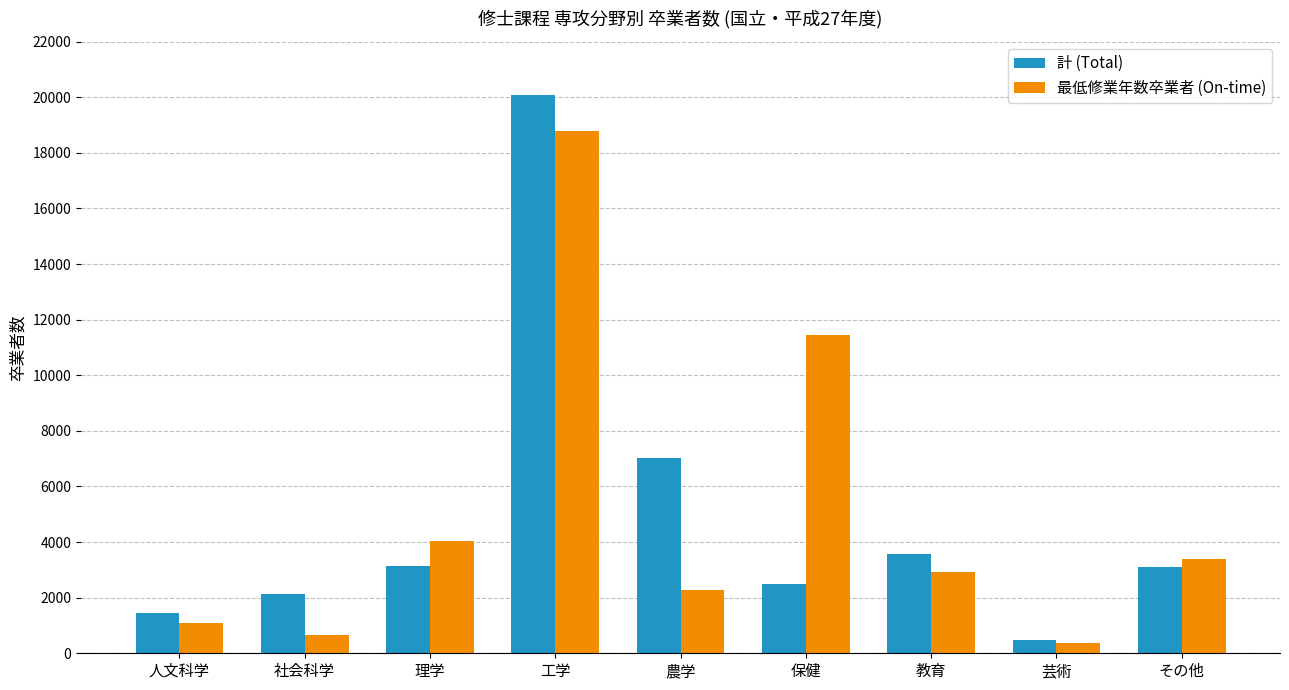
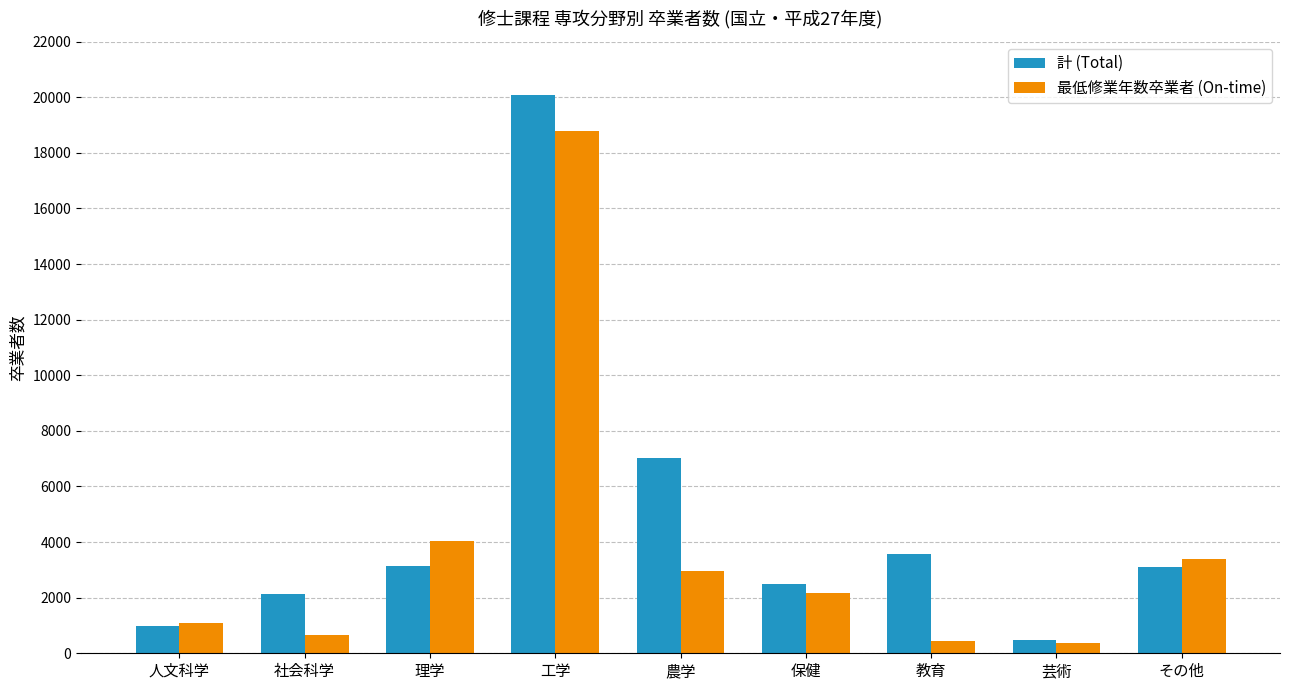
計 (Total), 人文科学: 1400 -> 1000
最低修業年数卒業者 (On-time), 農学: 2300 -> 3000
最低修業年数卒業者 (On-time), 保健: 11400 -> 2200
最低修業年数卒業者 (On-time), 教育: 2900 -> 400
